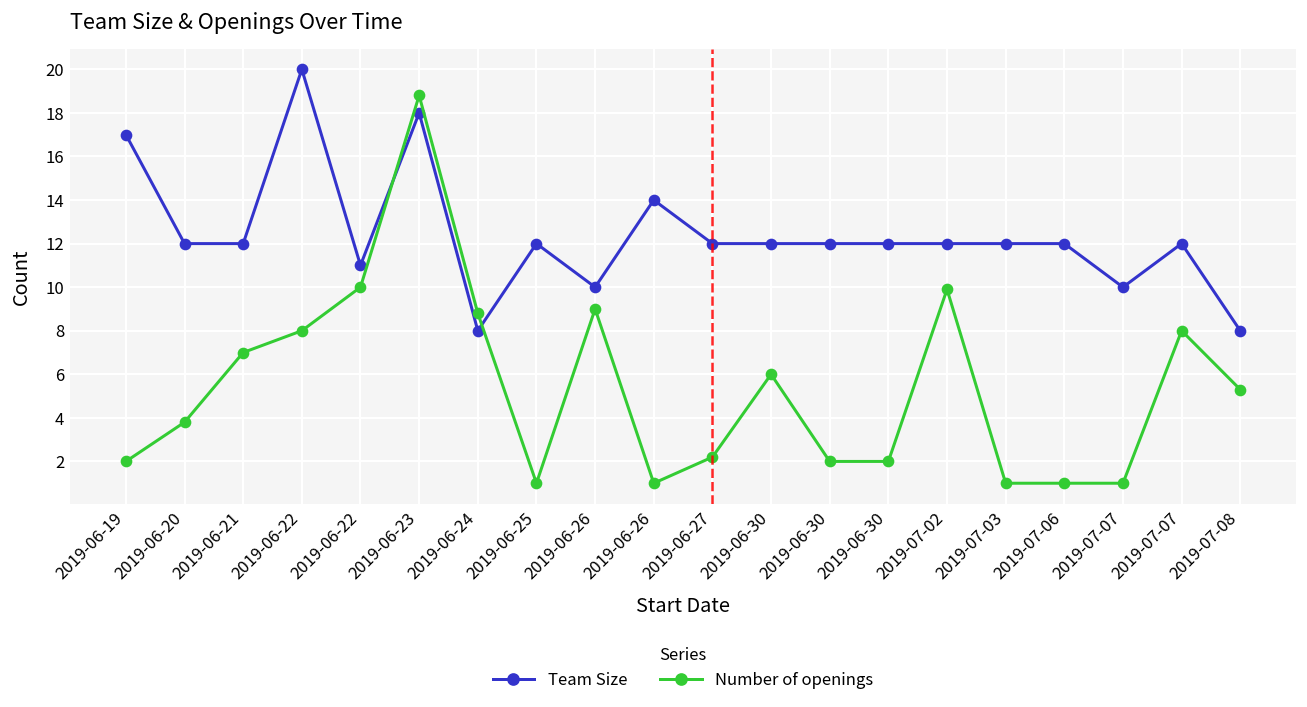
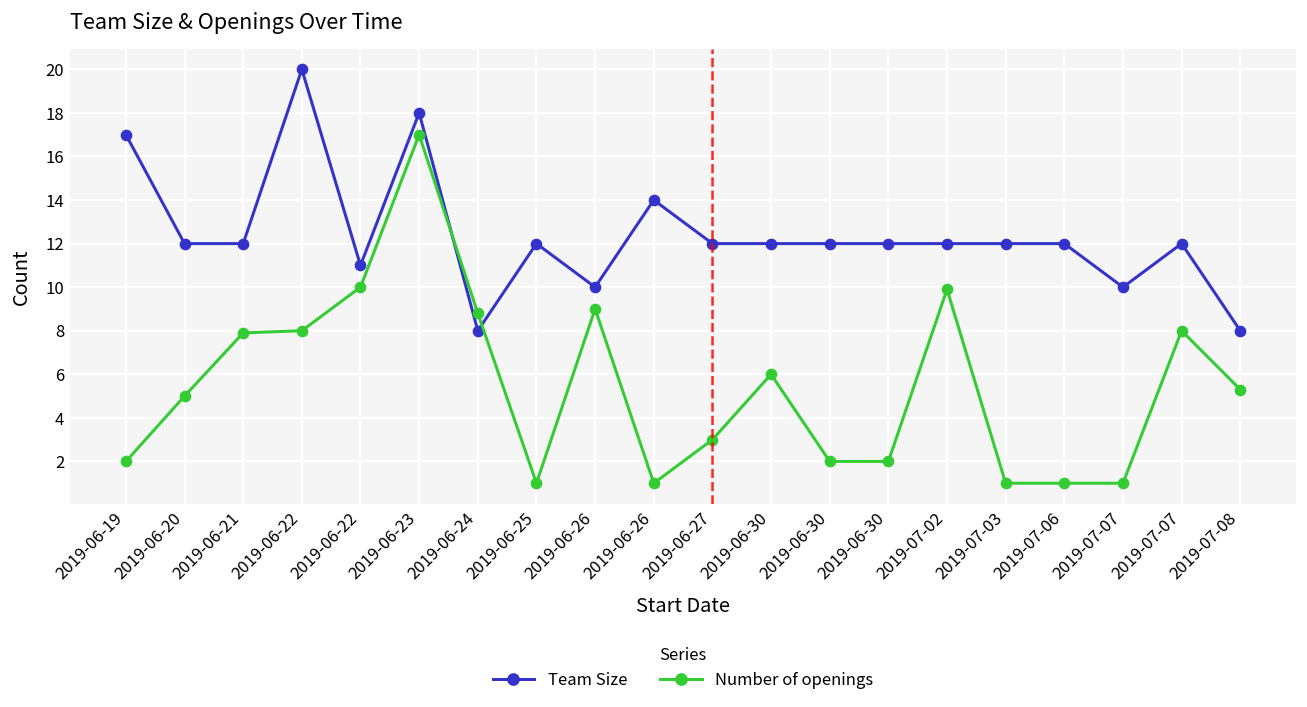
Number of openings, 2019-06-20: 3.8 -> 5.0
Number of openings, 2019-06-21: 7.0 -> 7.9
Number of openings, 2019-06-23: 18.8 -> 17.0
Number of openings, 2019-06-27: 2.2 -> 3.0
